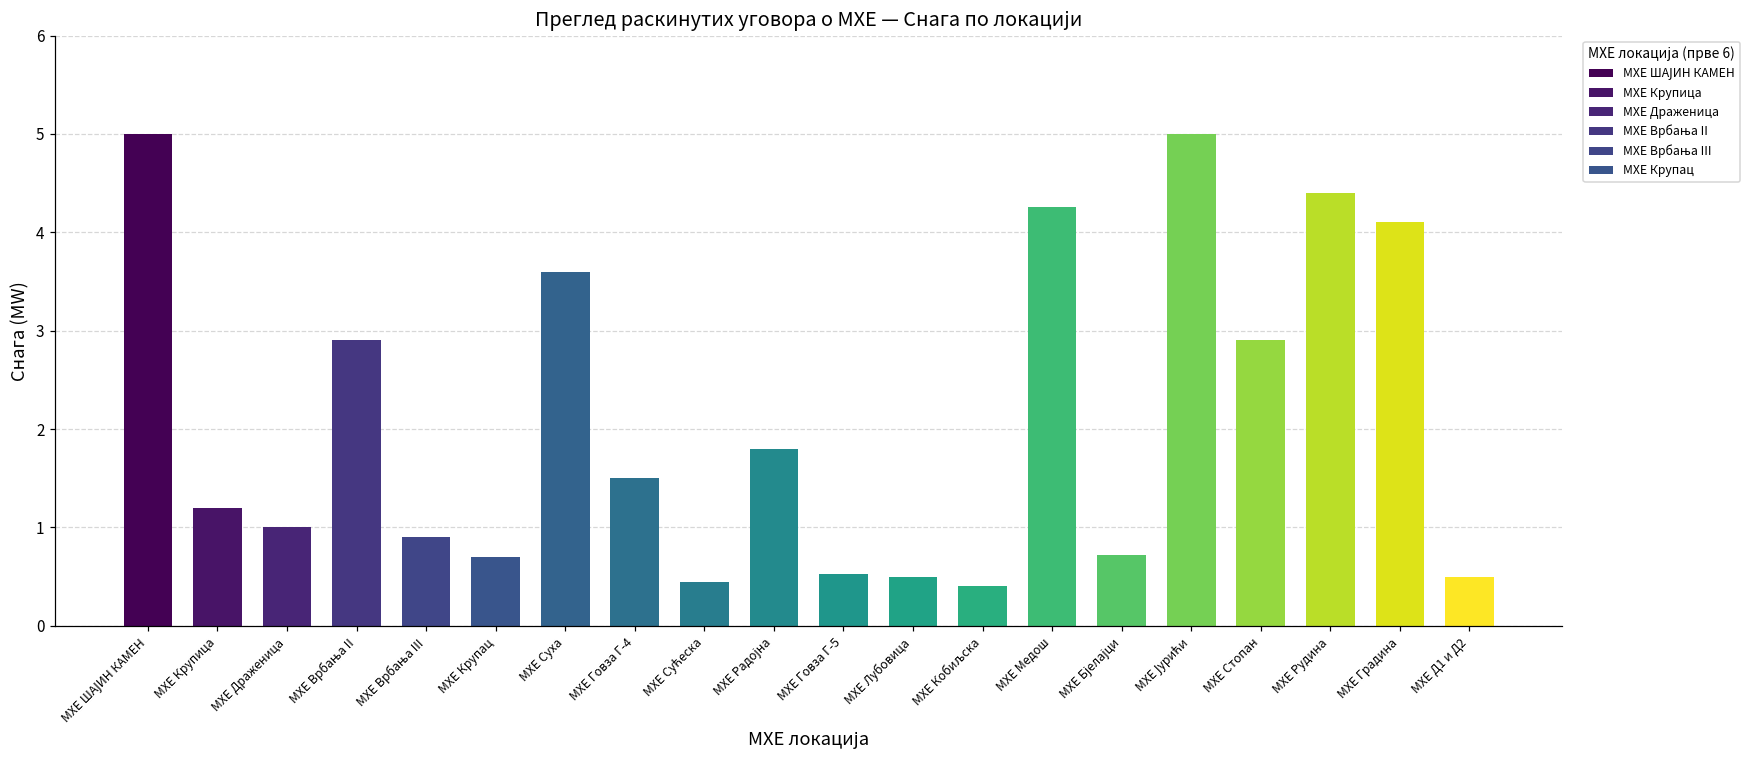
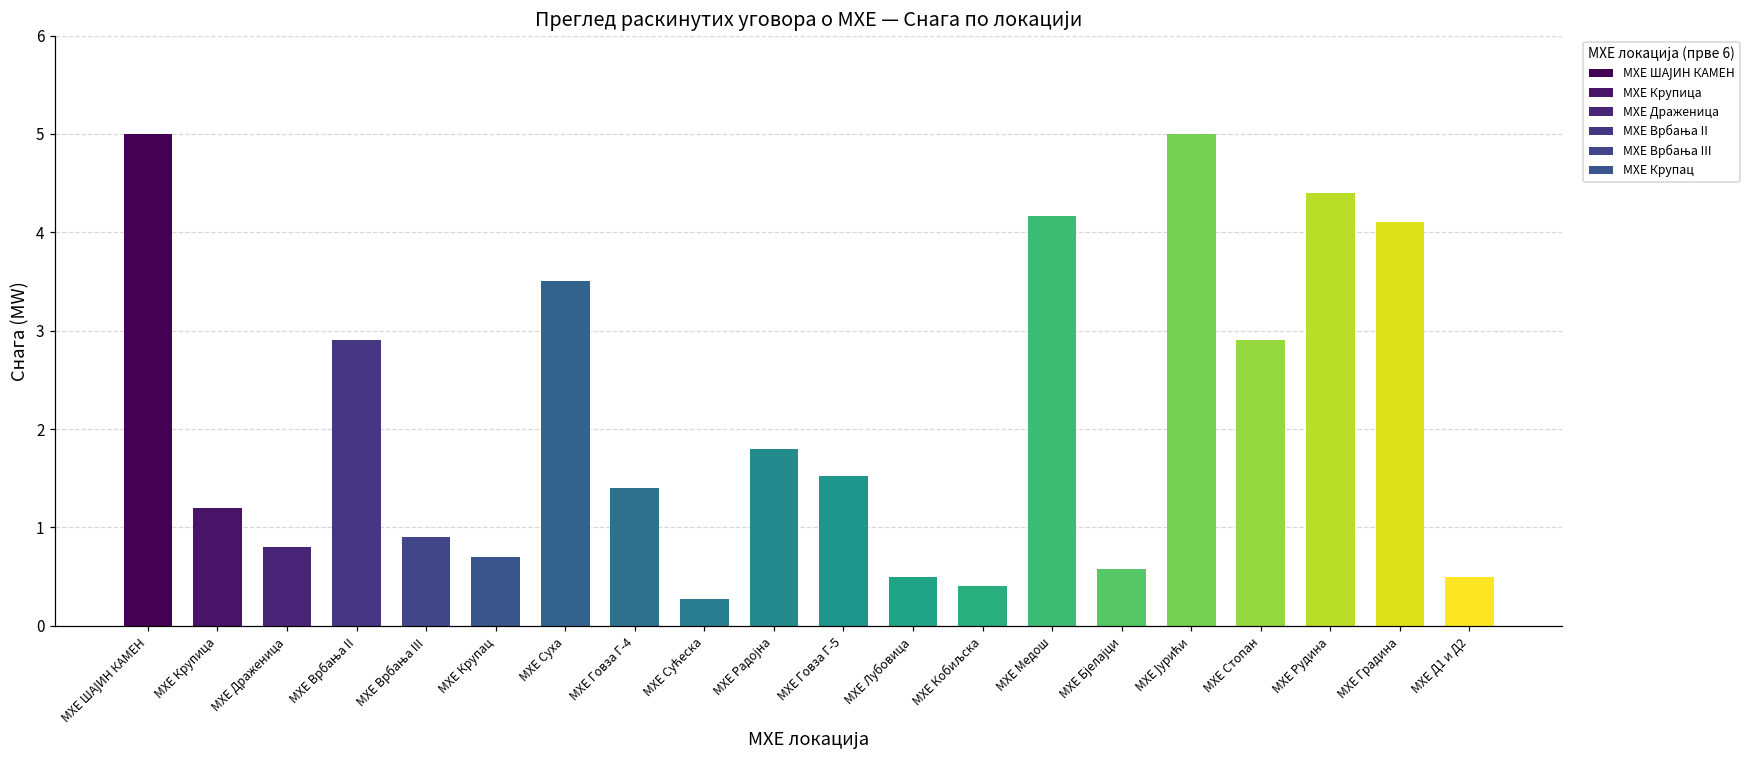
МХЕ Драженица: 1.0 -> 0.8
МХЕ Суха: 3.6 -> 3.5
МХЕ Говза Г-4: 1.5 -> 1.4
МХЕ Сућеска: 0.4 -> 0.3
МХЕ Говза Г-5: 0.5 -> 1.5
МХЕ Медош: 4.3 -> 4.2
МХЕ Бјелајци: 0.7 -> 0.6
